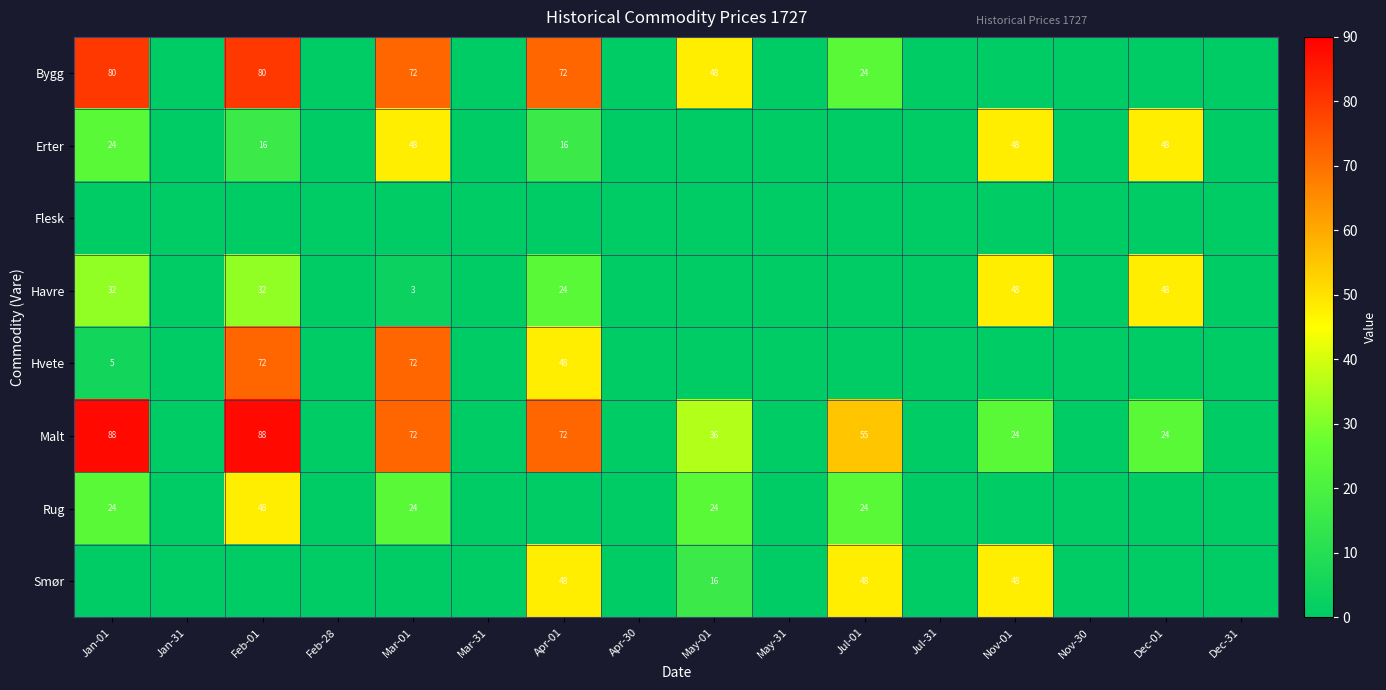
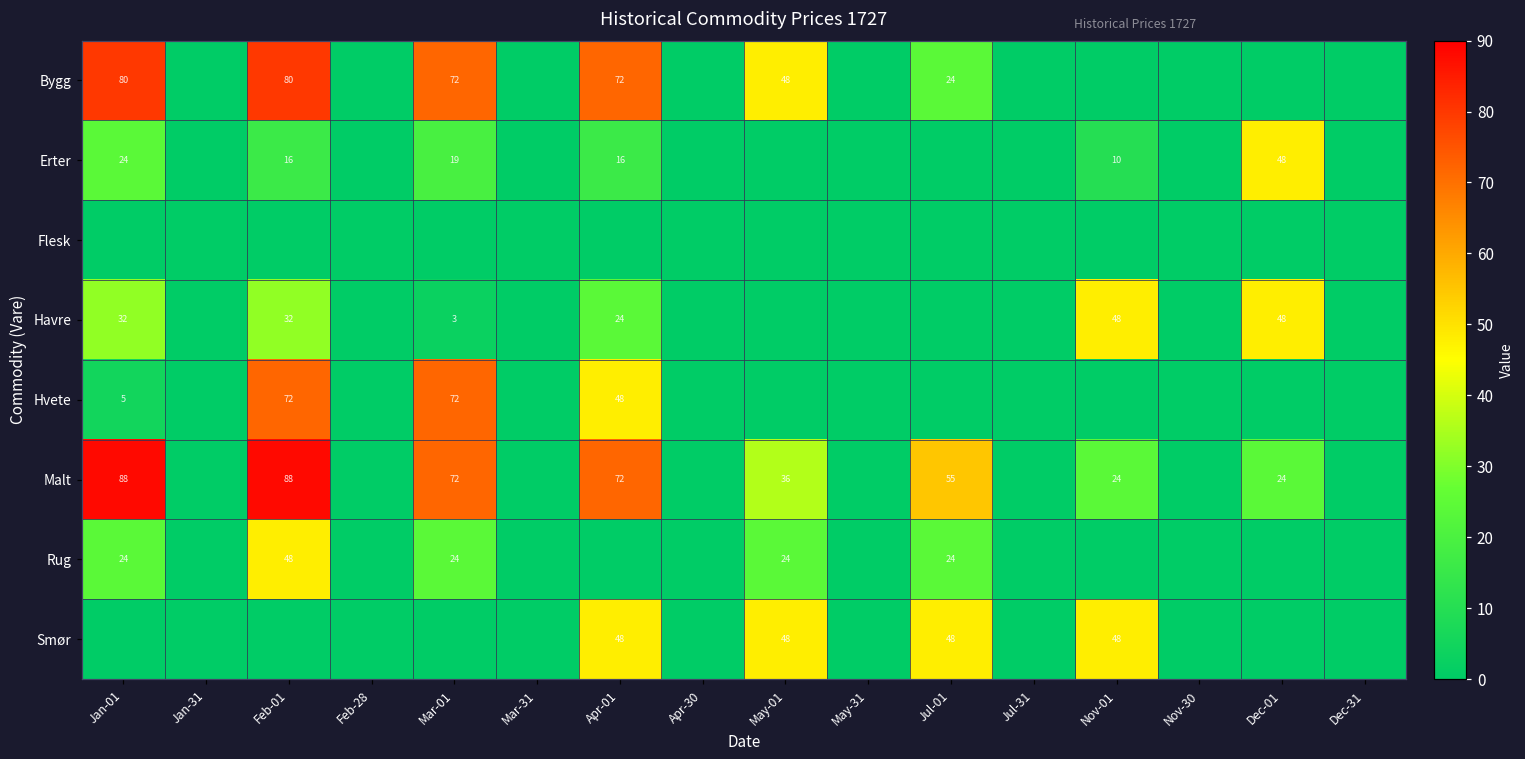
Erter, Mar-01: 48 -> 19
Erter, Nov-01: 48 -> 10
Smør, May-01: 16 -> 48
